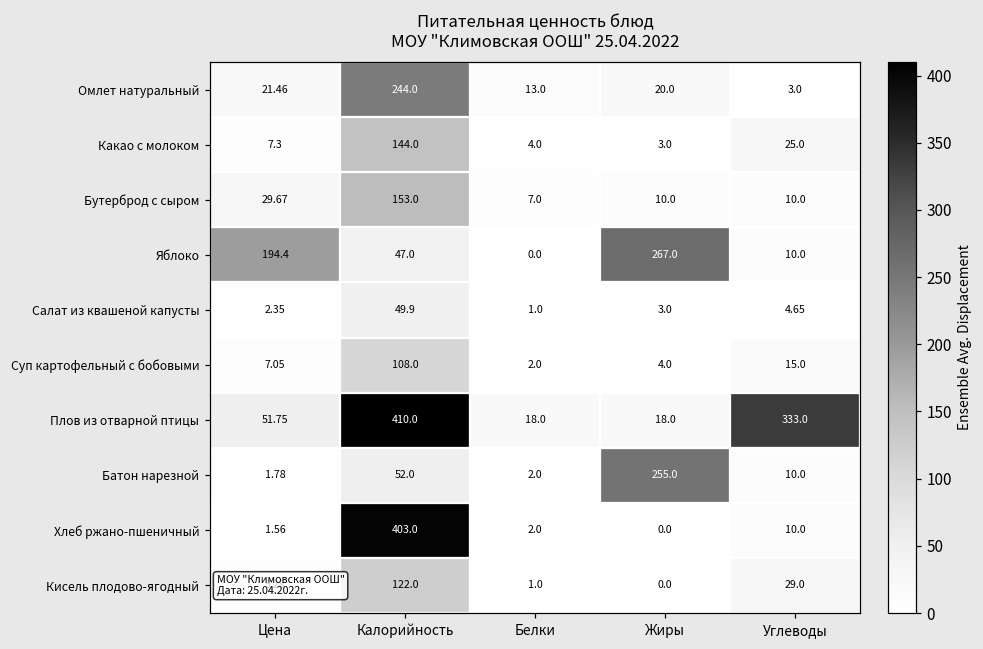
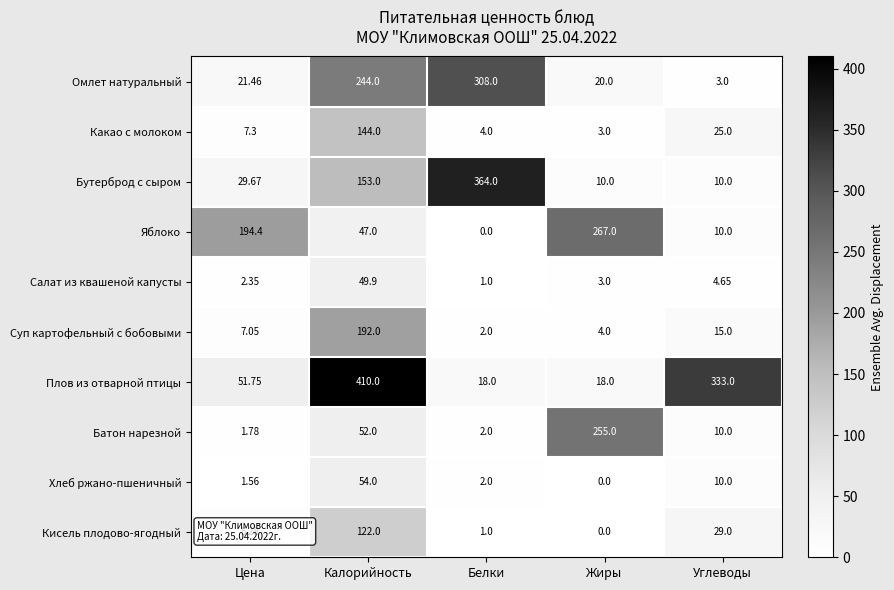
Омлет натуральный, Белки: 13.0 -> 308.0
Бутерброд с сыром, Белки: 7.0 -> 364.0
Суп картофельный с бобовыми, Калорийность: 108.0 -> 192.0
Хлеб ржано-пшеничный, Калорийность: 403.0 -> 54.0
